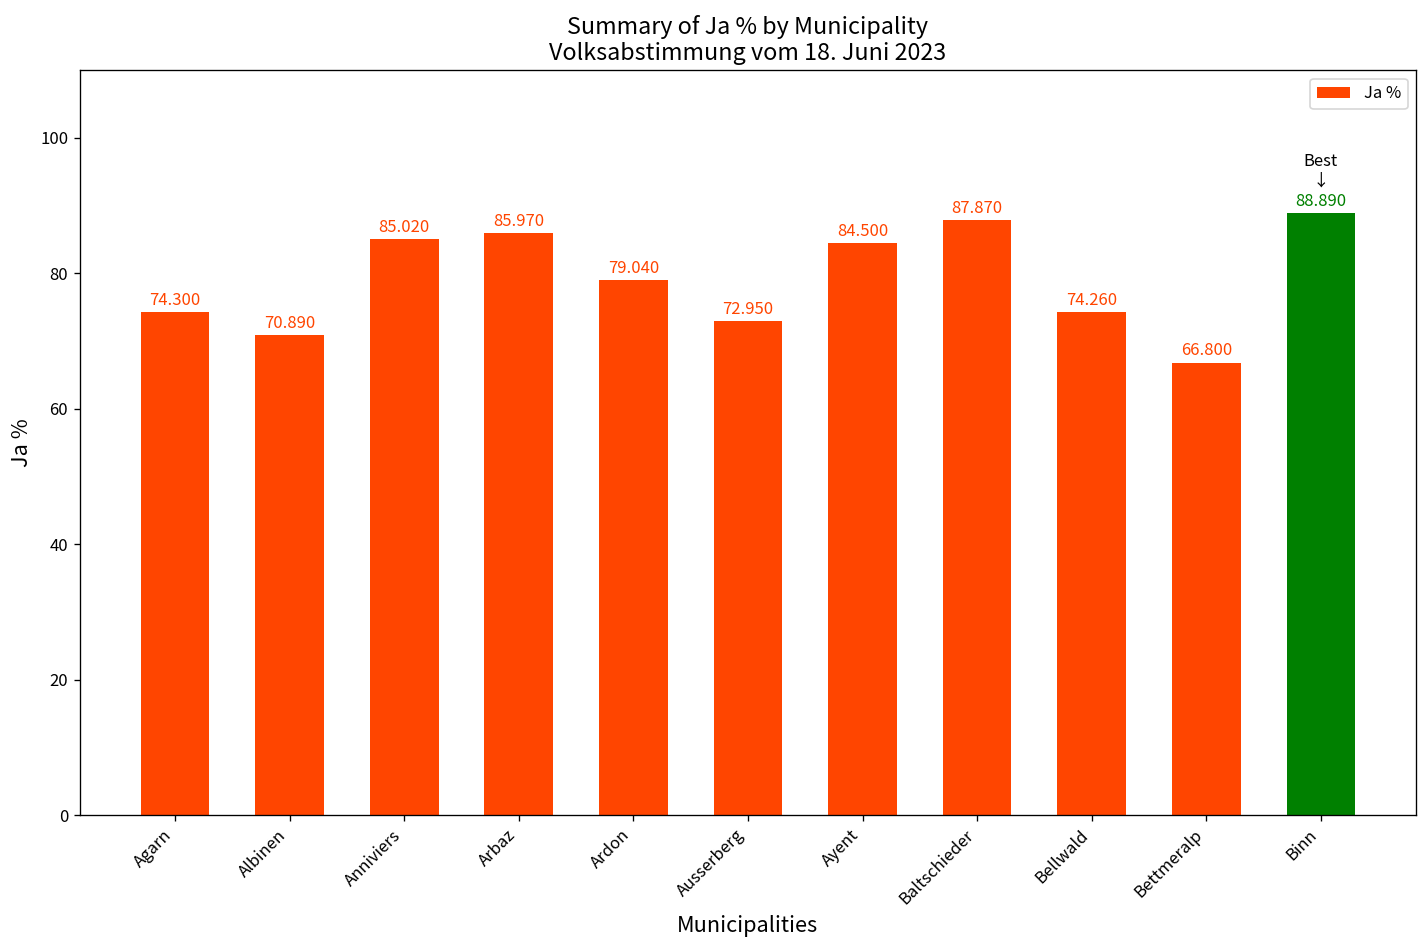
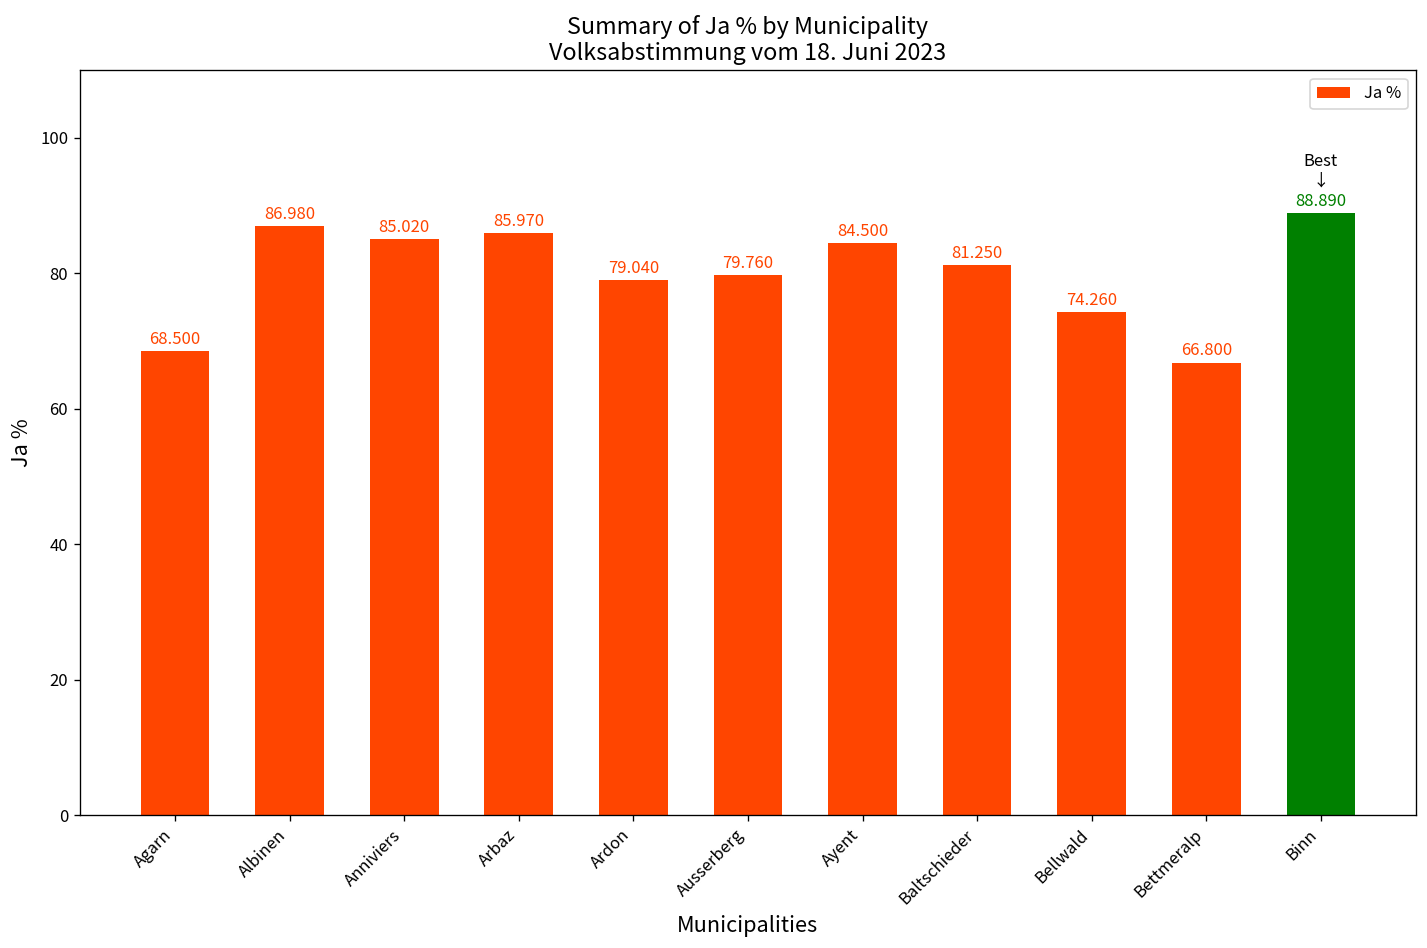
Agarn: 74.300 -> 68.500
Albinen: 70.890 -> 86.980
Ausserberg: 72.950 -> 79.760
Baltschieder: 87.870 -> 81.250
